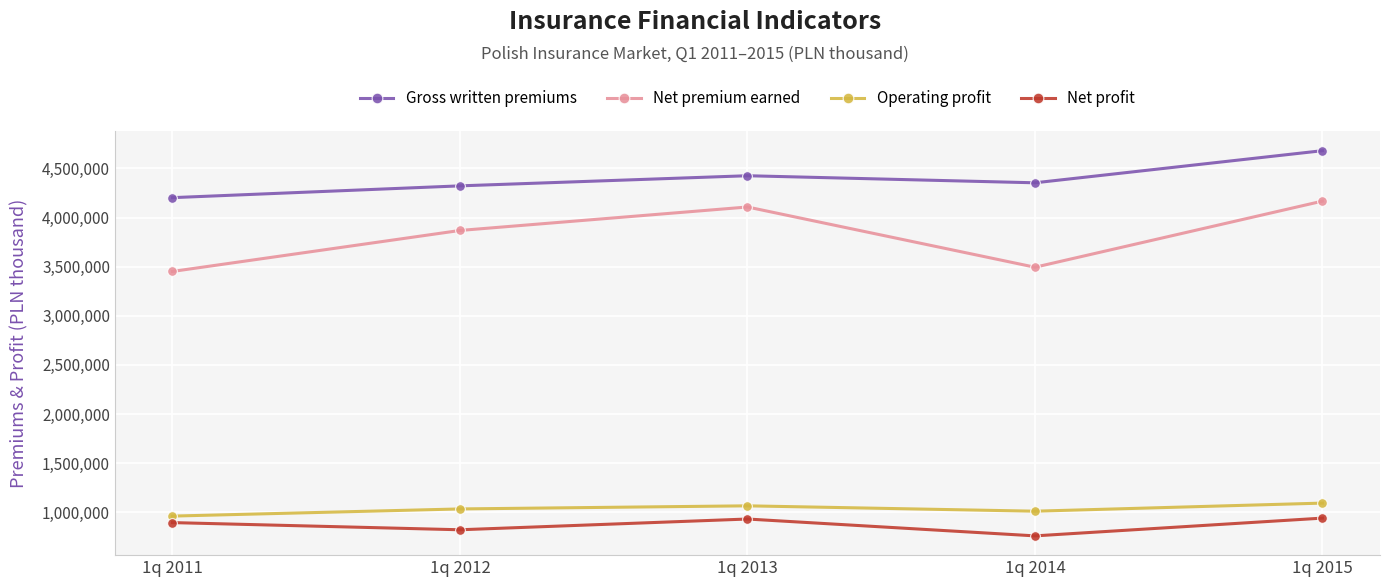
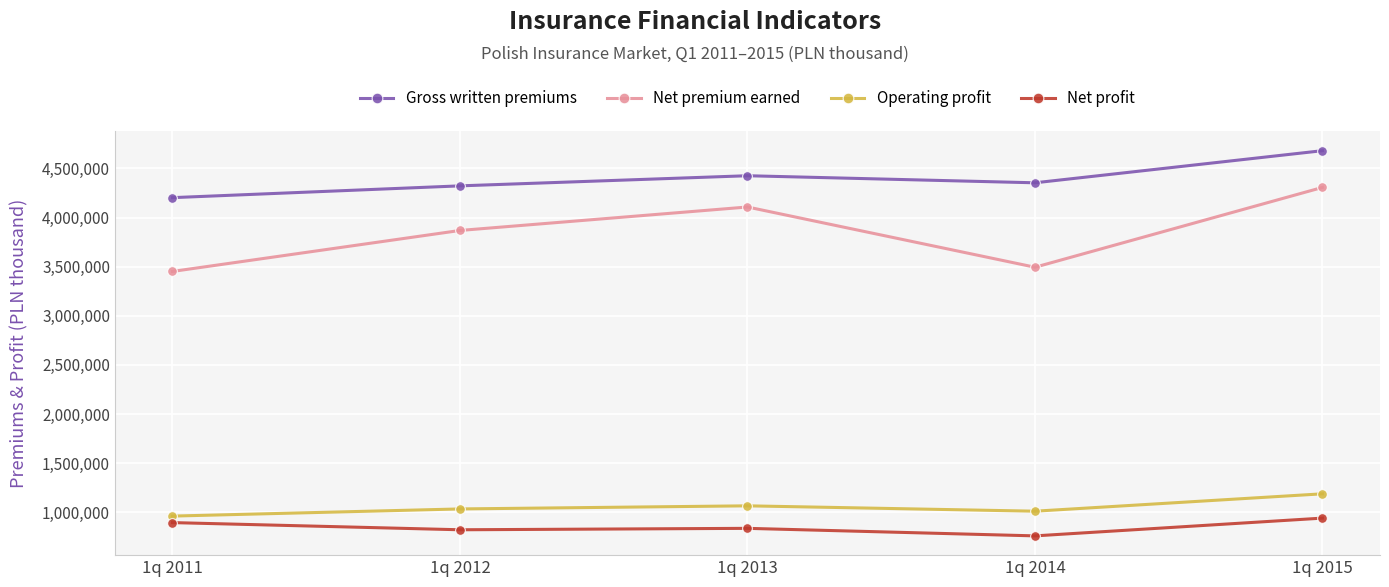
Net profit, 1q 2013: 900,000 -> 800,000
Net premium earned, 1q 2015: 4,200,000 -> 4,300,000
Operating profit, 1q 2015: 1,100,000 -> 1,200,000
